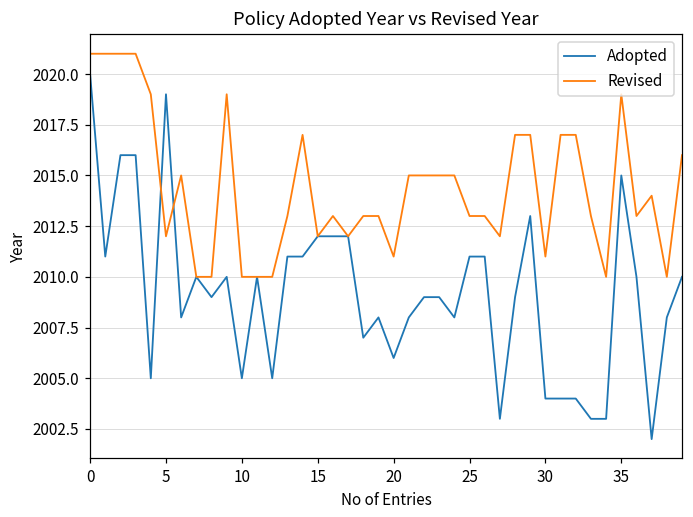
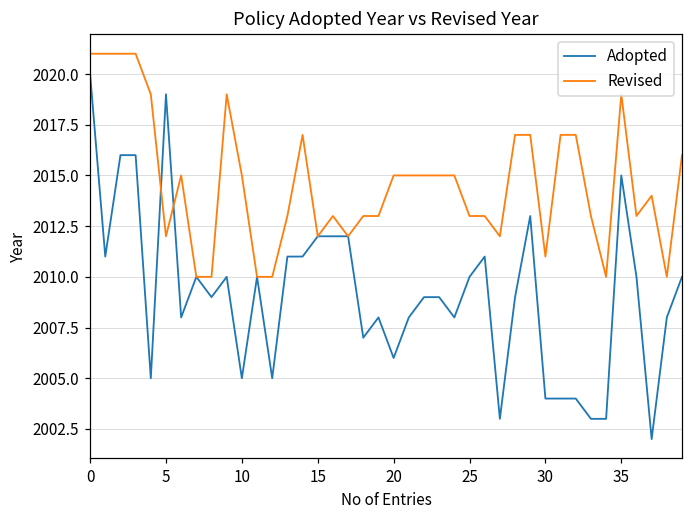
Revised, 10: 2010 -> 2015
Revised, 20: 2011 -> 2015
Adopted, 25: 2011 -> 2010
